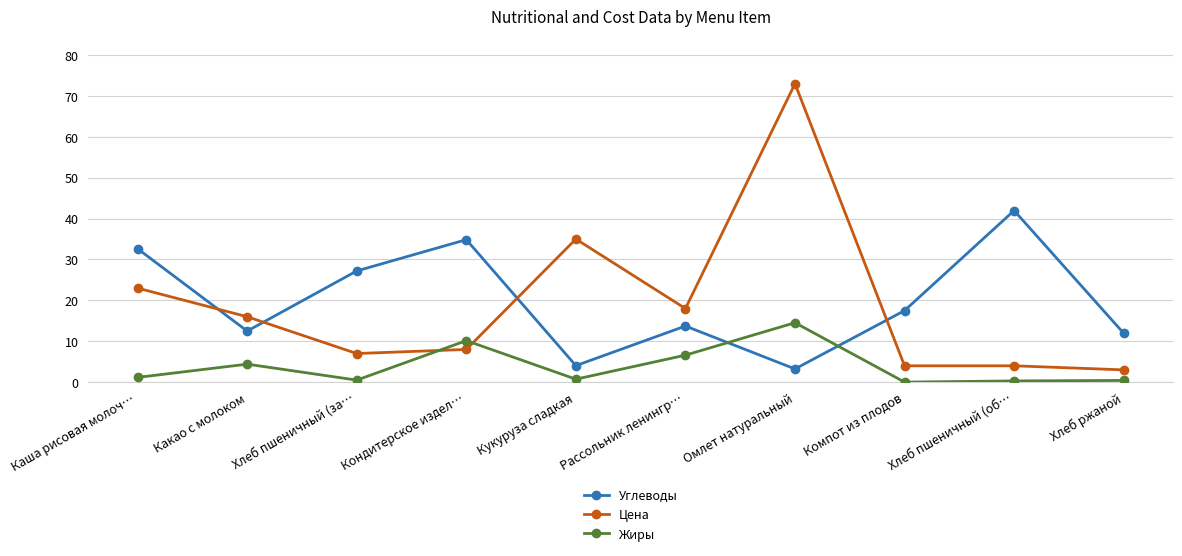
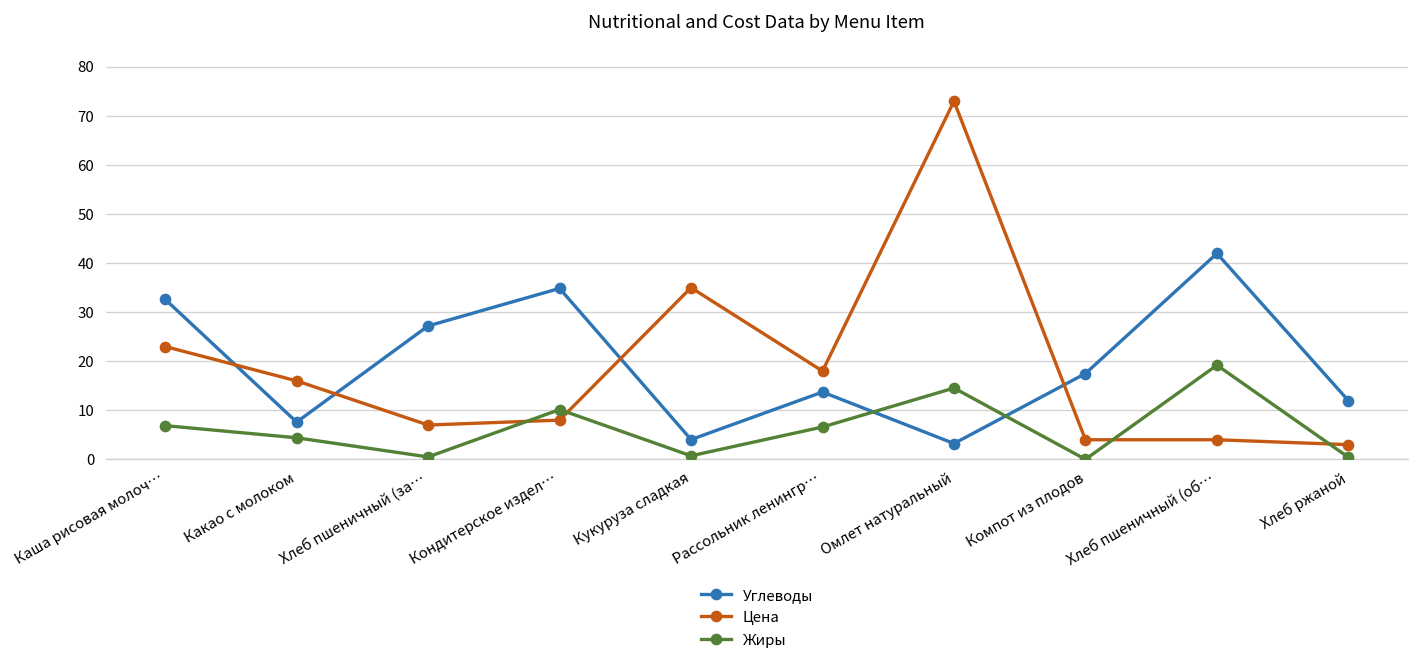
Жиры, Каша рисовая молоч…: 1 -> 7
Углеводы, Какао с молоком: 13 -> 8
Жиры, Хлеб пшеничный (об…: 0 -> 19
